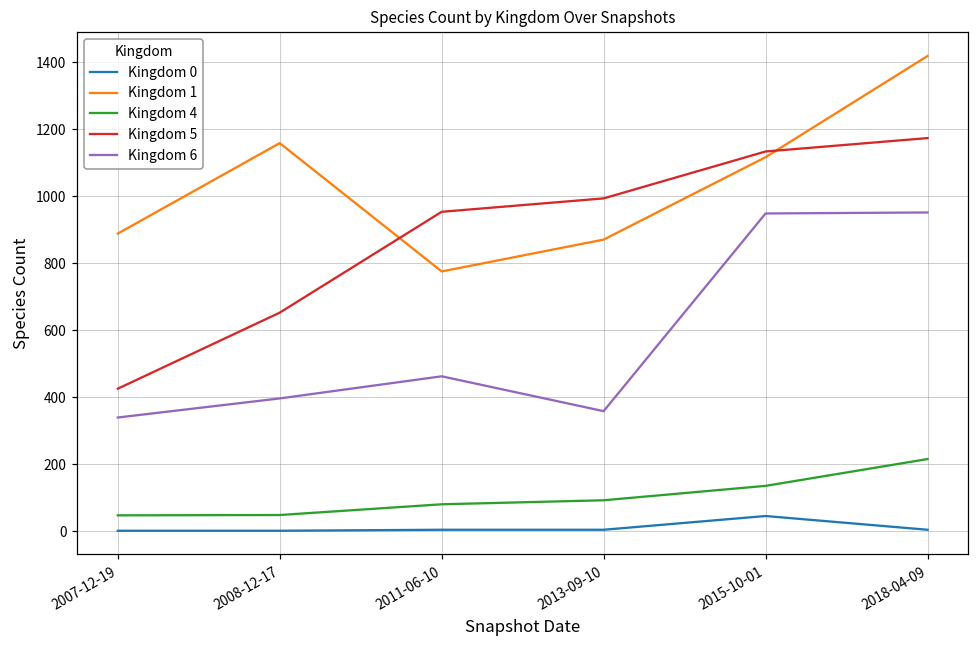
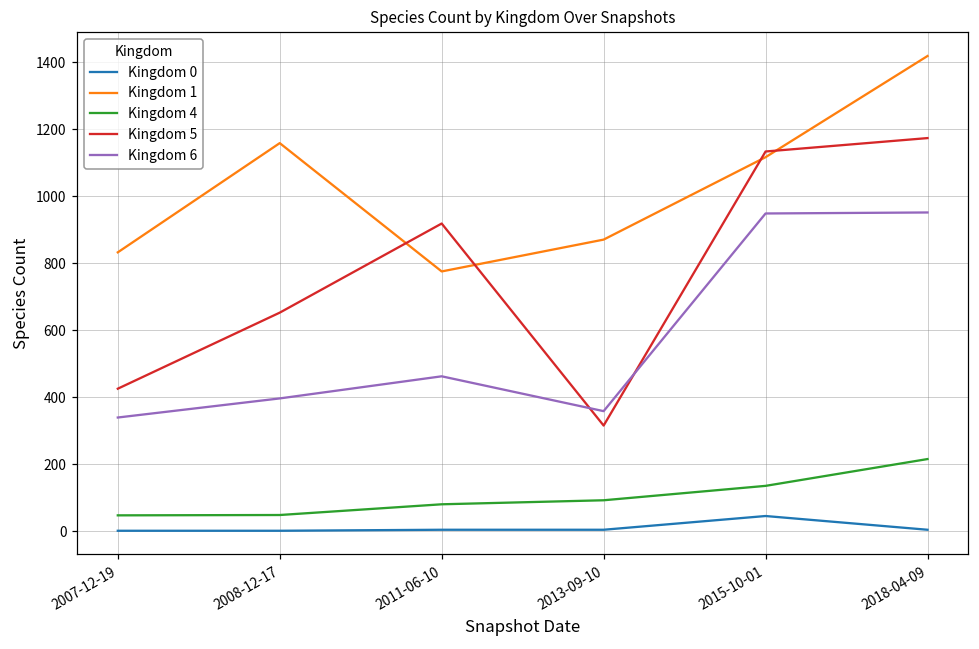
Kingdom 1, 2007-12-19: 890 -> 830
Kingdom 5, 2011-06-10: 950 -> 920
Kingdom 5, 2013-09-10: 990 -> 320
